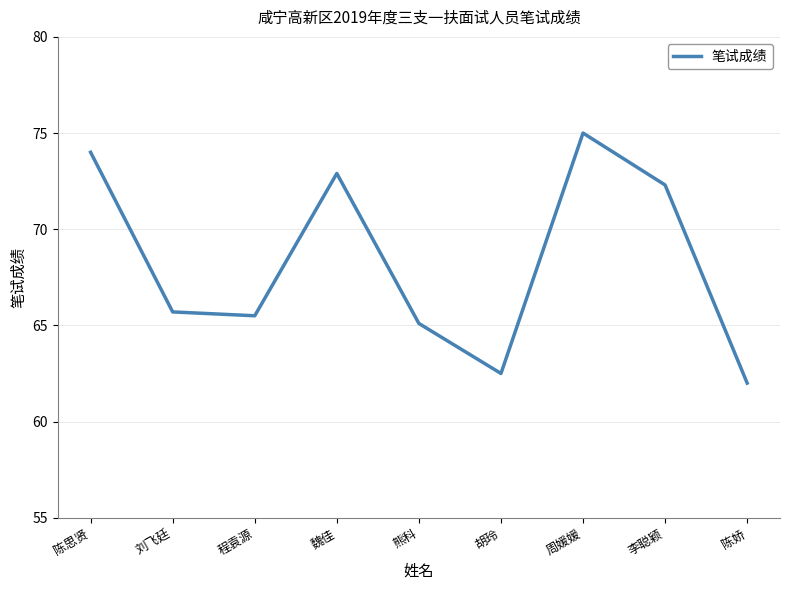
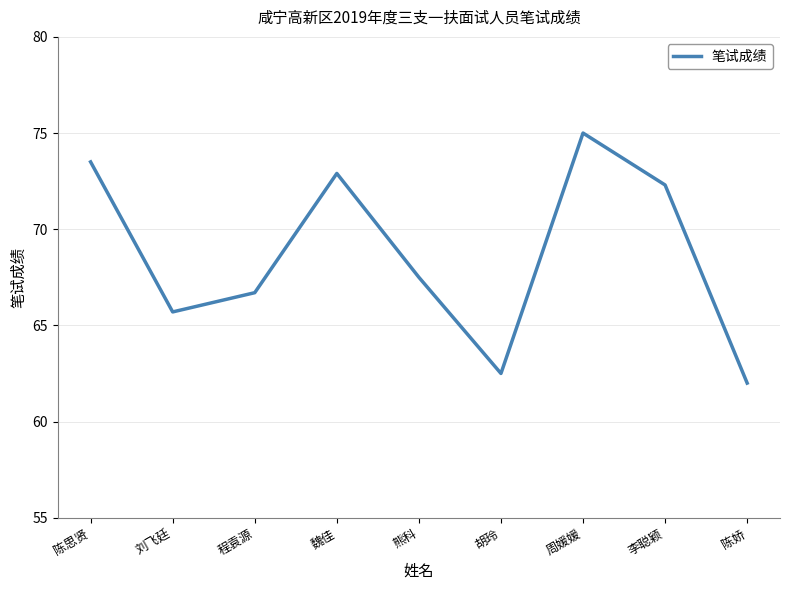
陈思贤: 74.0 -> 73.5
程袁源: 65.5 -> 66.7
熊科: 65.1 -> 67.5
